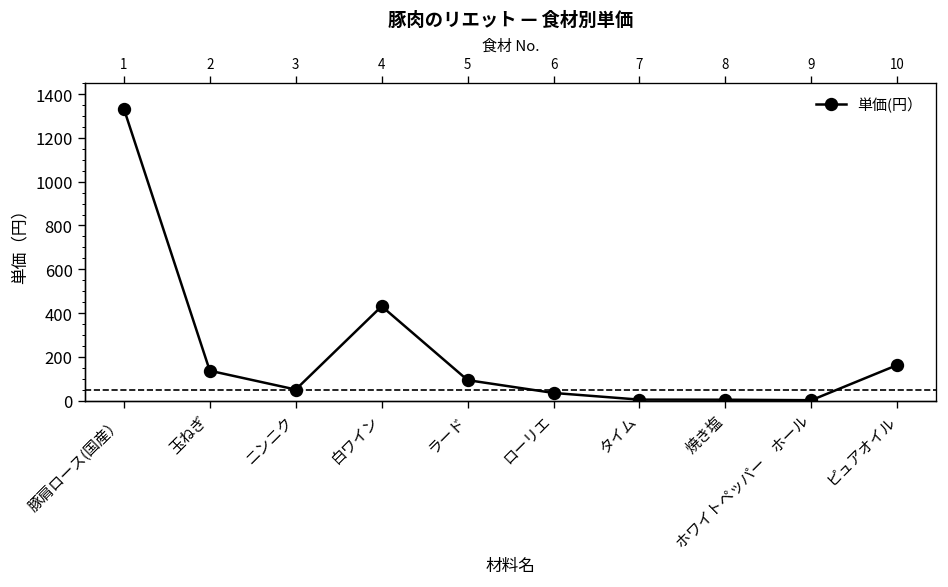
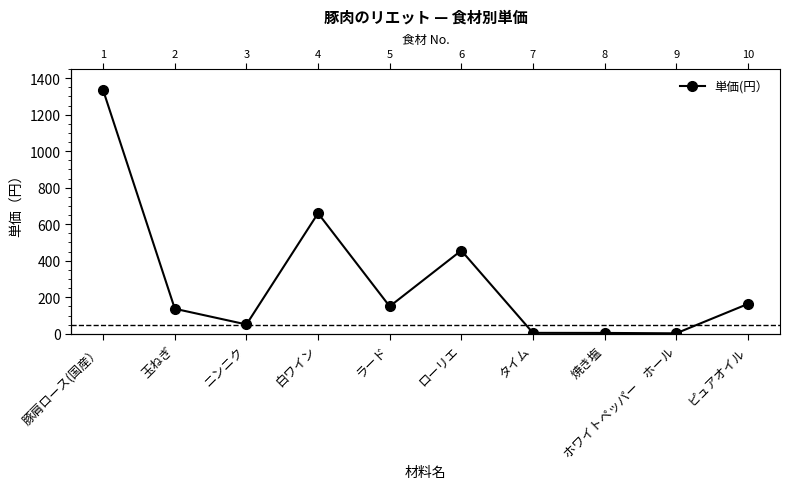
白ワイン: 430 -> 660
ラード: 90 -> 150
ローリエ: 40 -> 460
